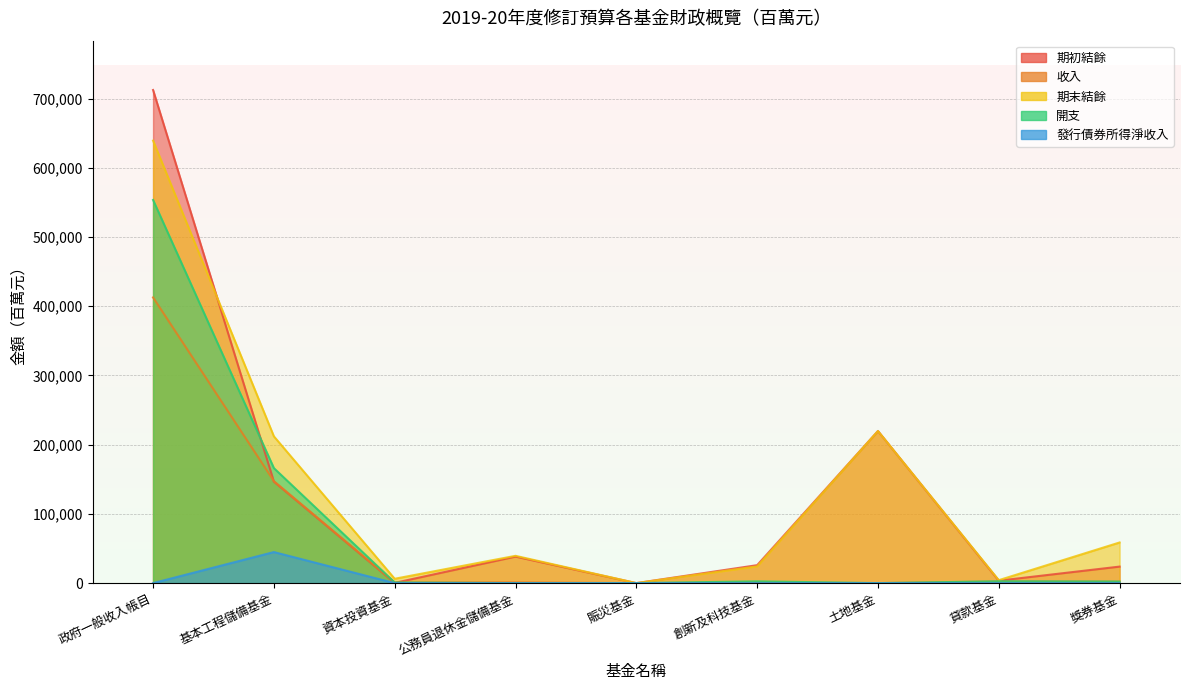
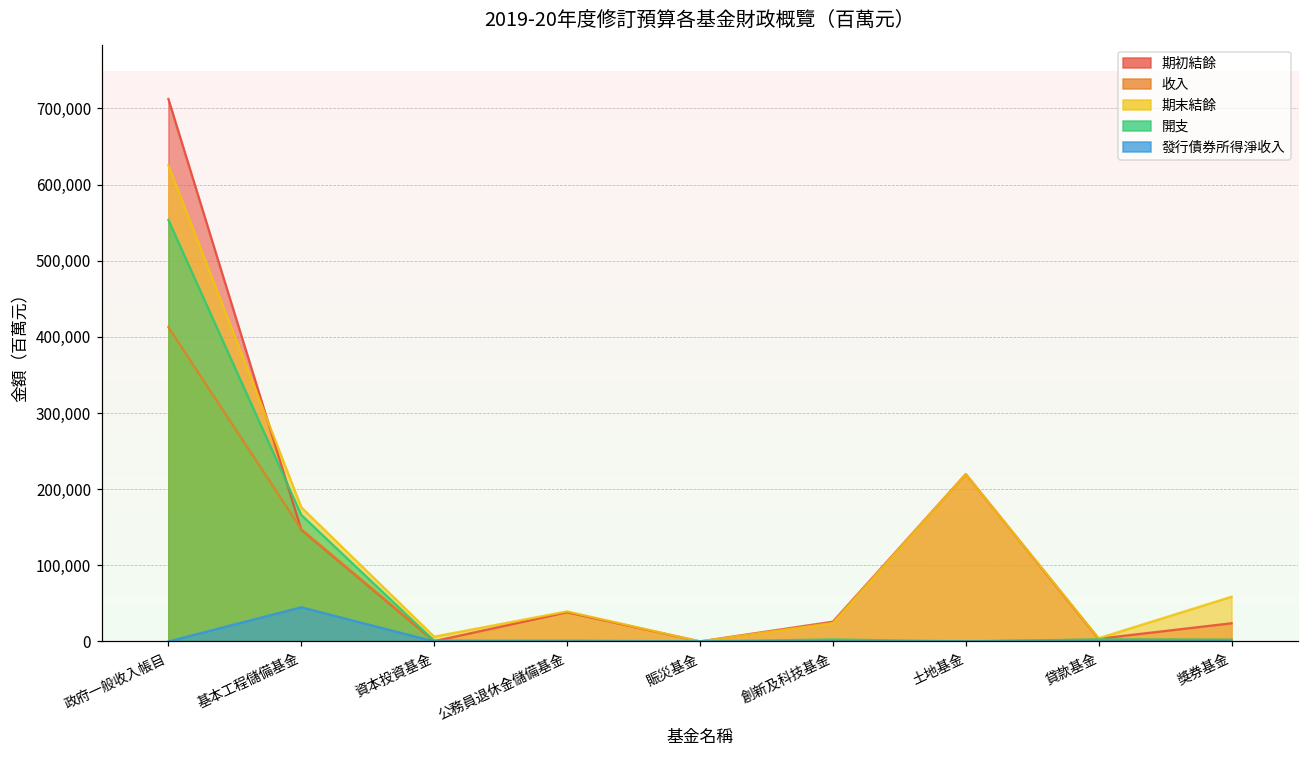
期末結餘, 政府一般收入帳目: 640,000 -> 630,000
期末結餘, 基本工程儲備基金: 210,000 -> 180,000
